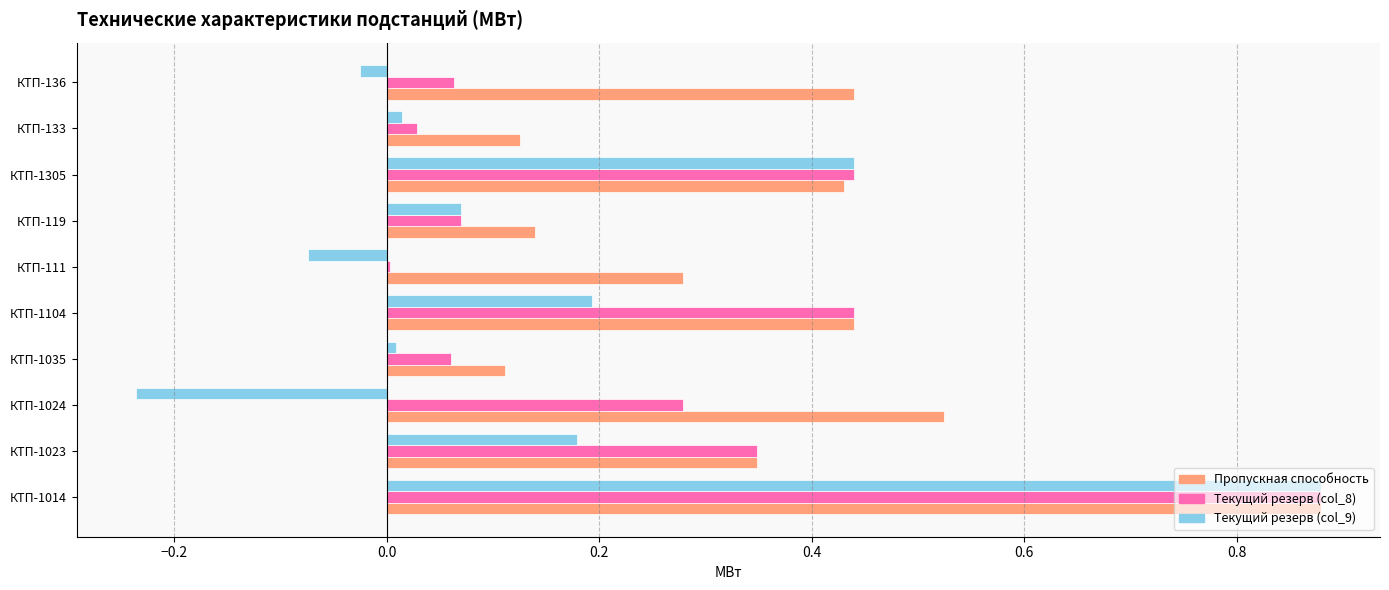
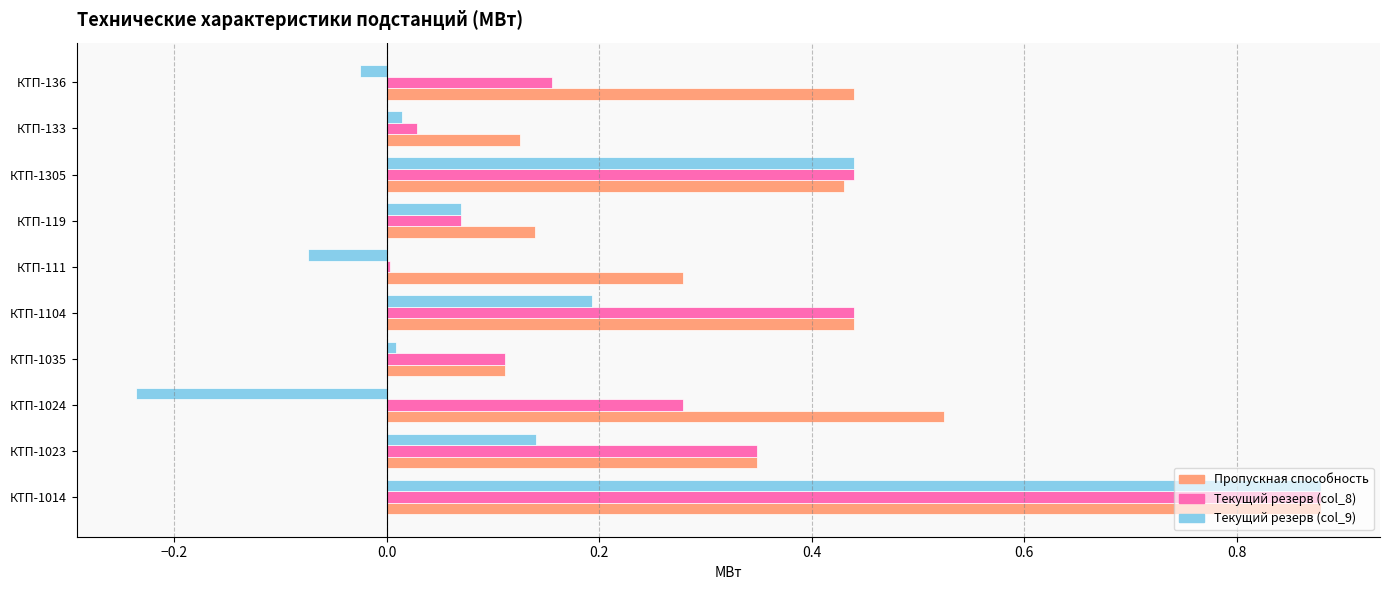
Текущий резерв (col_8), КТП-136: 0.063 -> 0.156
Текущий резерв (col_8), КТП-1035: 0.060 -> 0.112
Текущий резерв (col_9), КТП-1023: 0.179 -> 0.140
